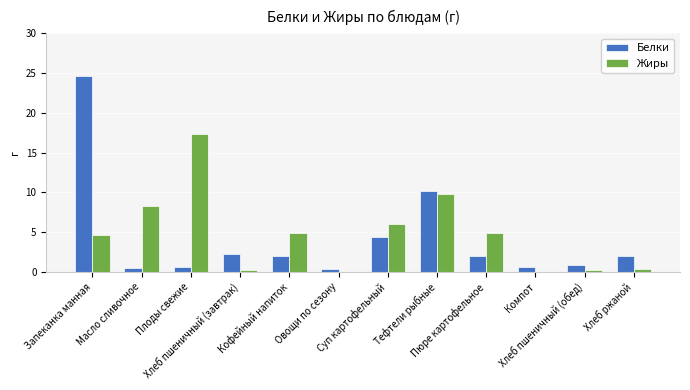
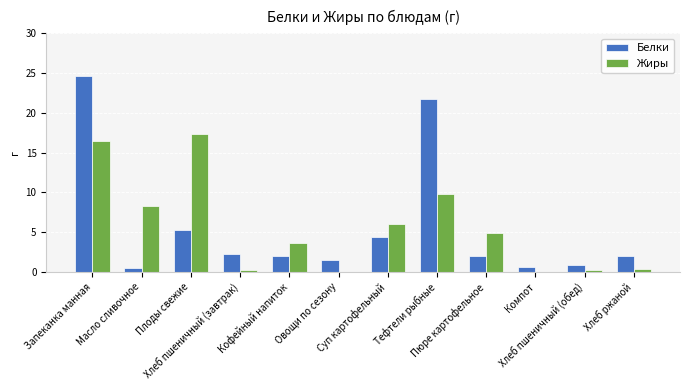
Жиры, Запеканка манная: 5 -> 16
Белки, Плоды свежие: 1 -> 5
Жиры, Кофейный напиток: 5 -> 4
Белки, Овощи по сезону: 0 -> 1
Белки, Тефтели рыбные: 10 -> 22
